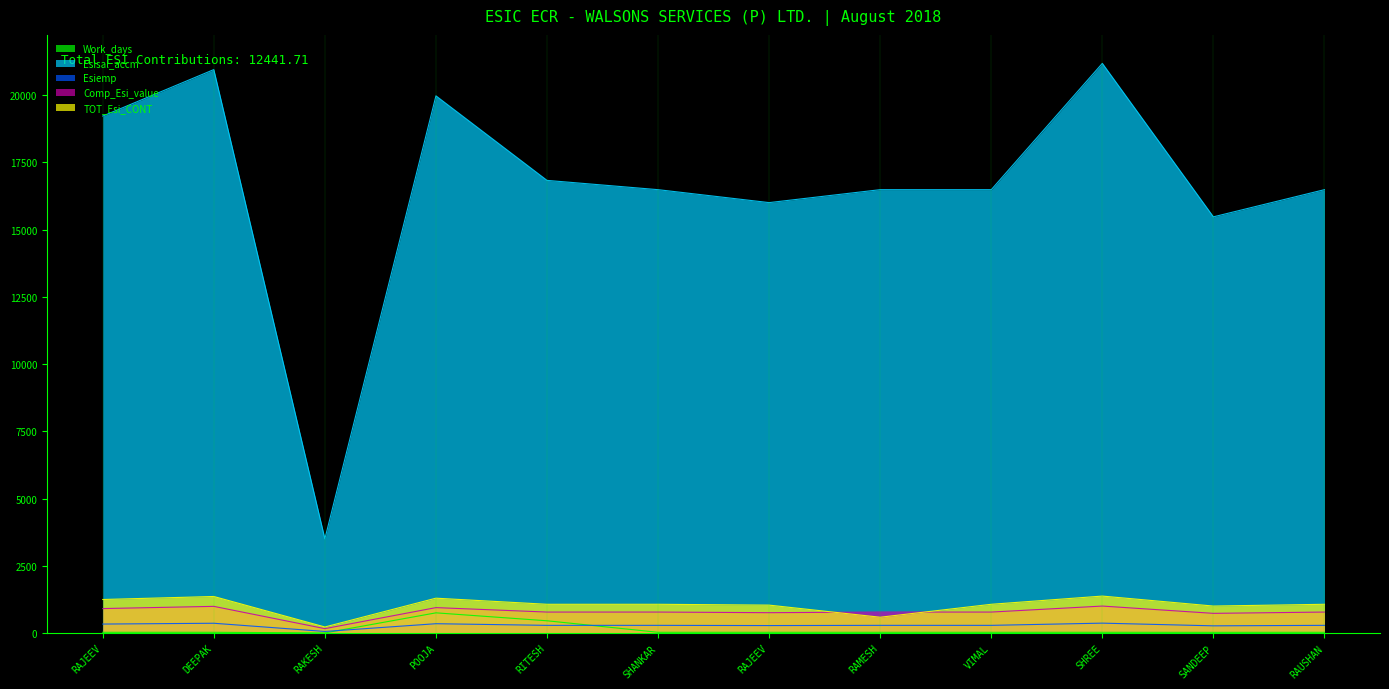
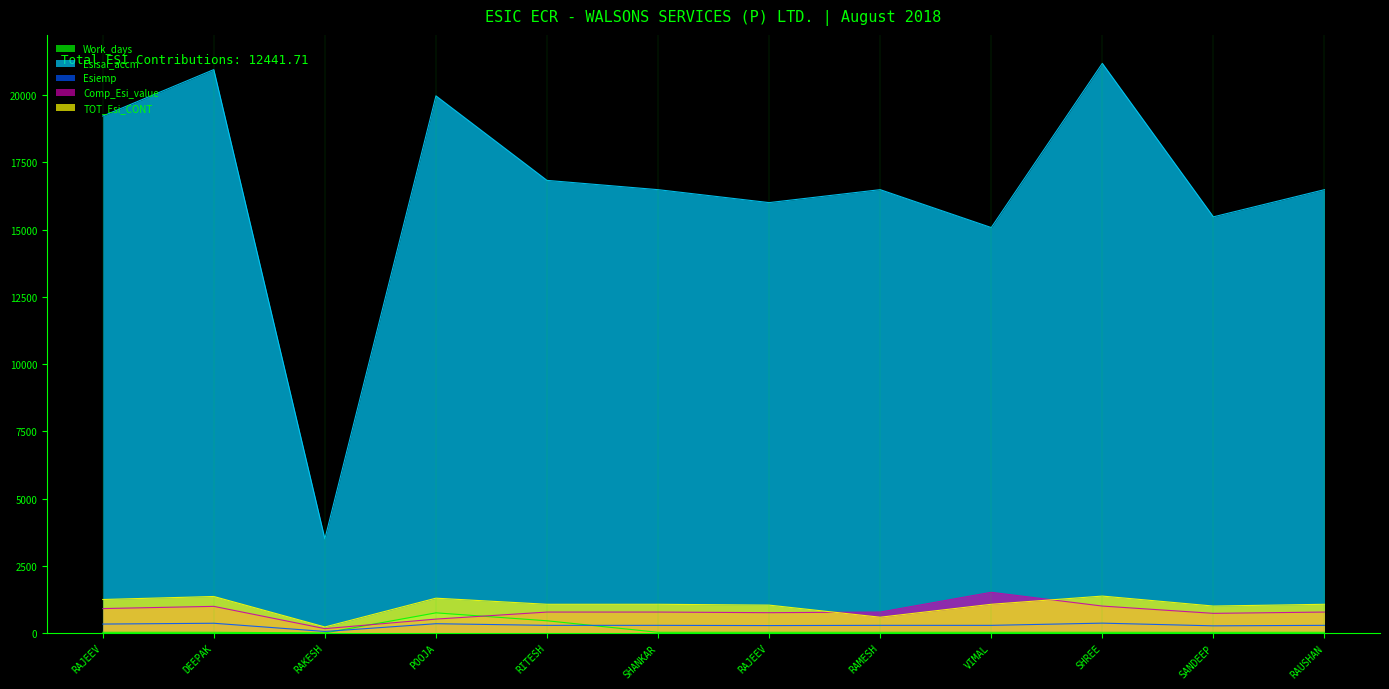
Comp_Esi_value, POOJA: 900 -> 500
Esisal_accm, VIMAL: 16500 -> 15100
Comp_Esi_value, VIMAL: 800 -> 1500
